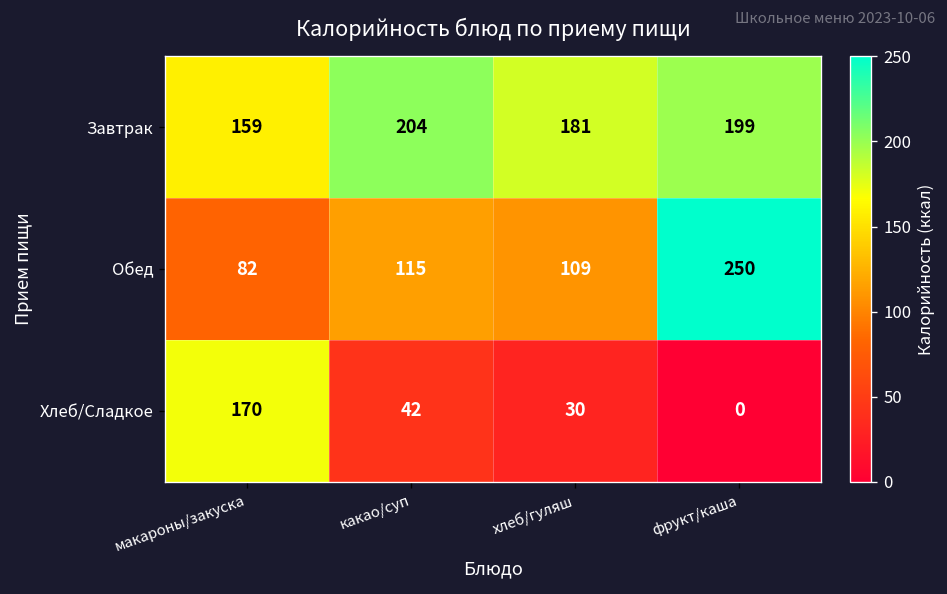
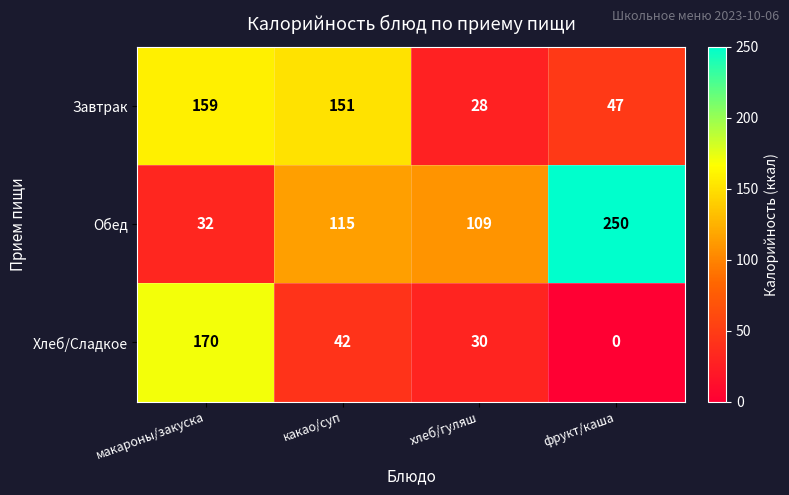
Завтрак, какао/суп: 204 -> 151
Завтрак, хлеб/гуляш: 181 -> 28
Завтрак, фрукт/каша: 199 -> 47
Обед, макароны/закуска: 82 -> 32
